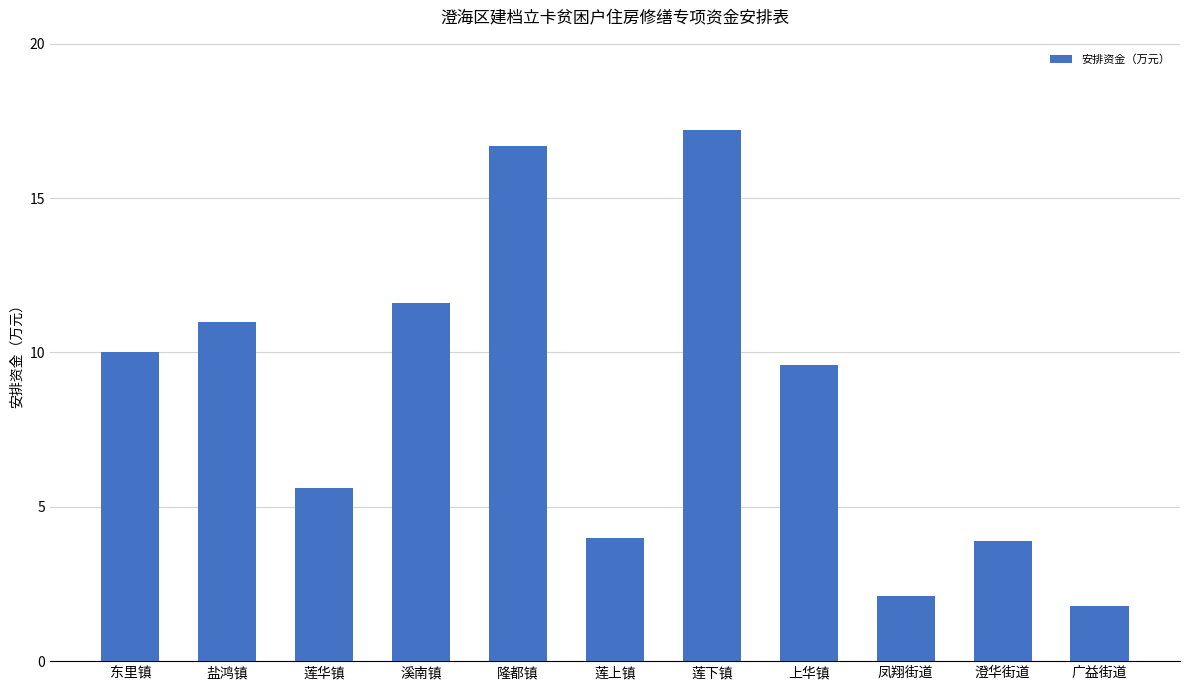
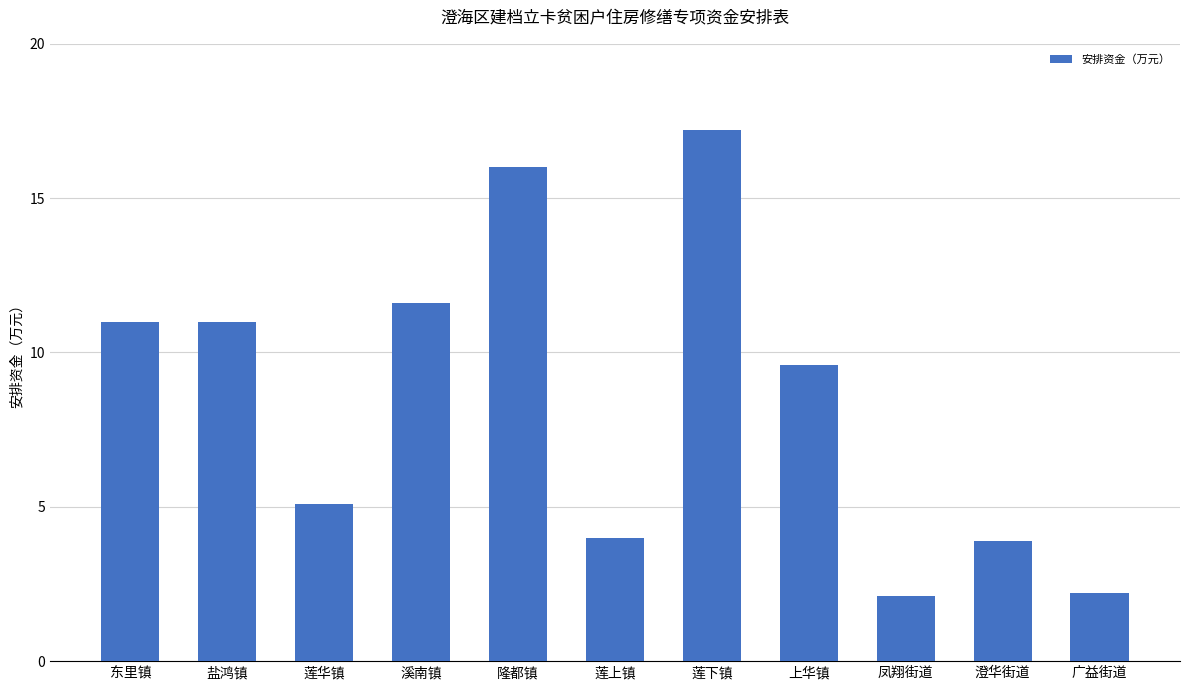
东里镇: 10 -> 11
莲华镇: 5.6 -> 5.1
隆都镇: 16.7 -> 16.0
广益街道: 1.8 -> 2.2
